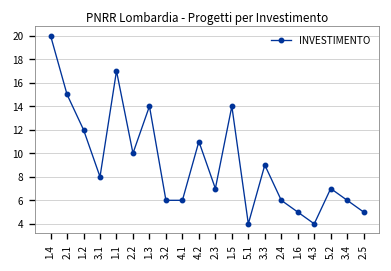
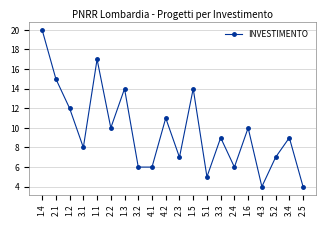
5.1: 4 -> 5
1.6: 5 -> 10
3.4: 6 -> 9
2.5: 5 -> 4
